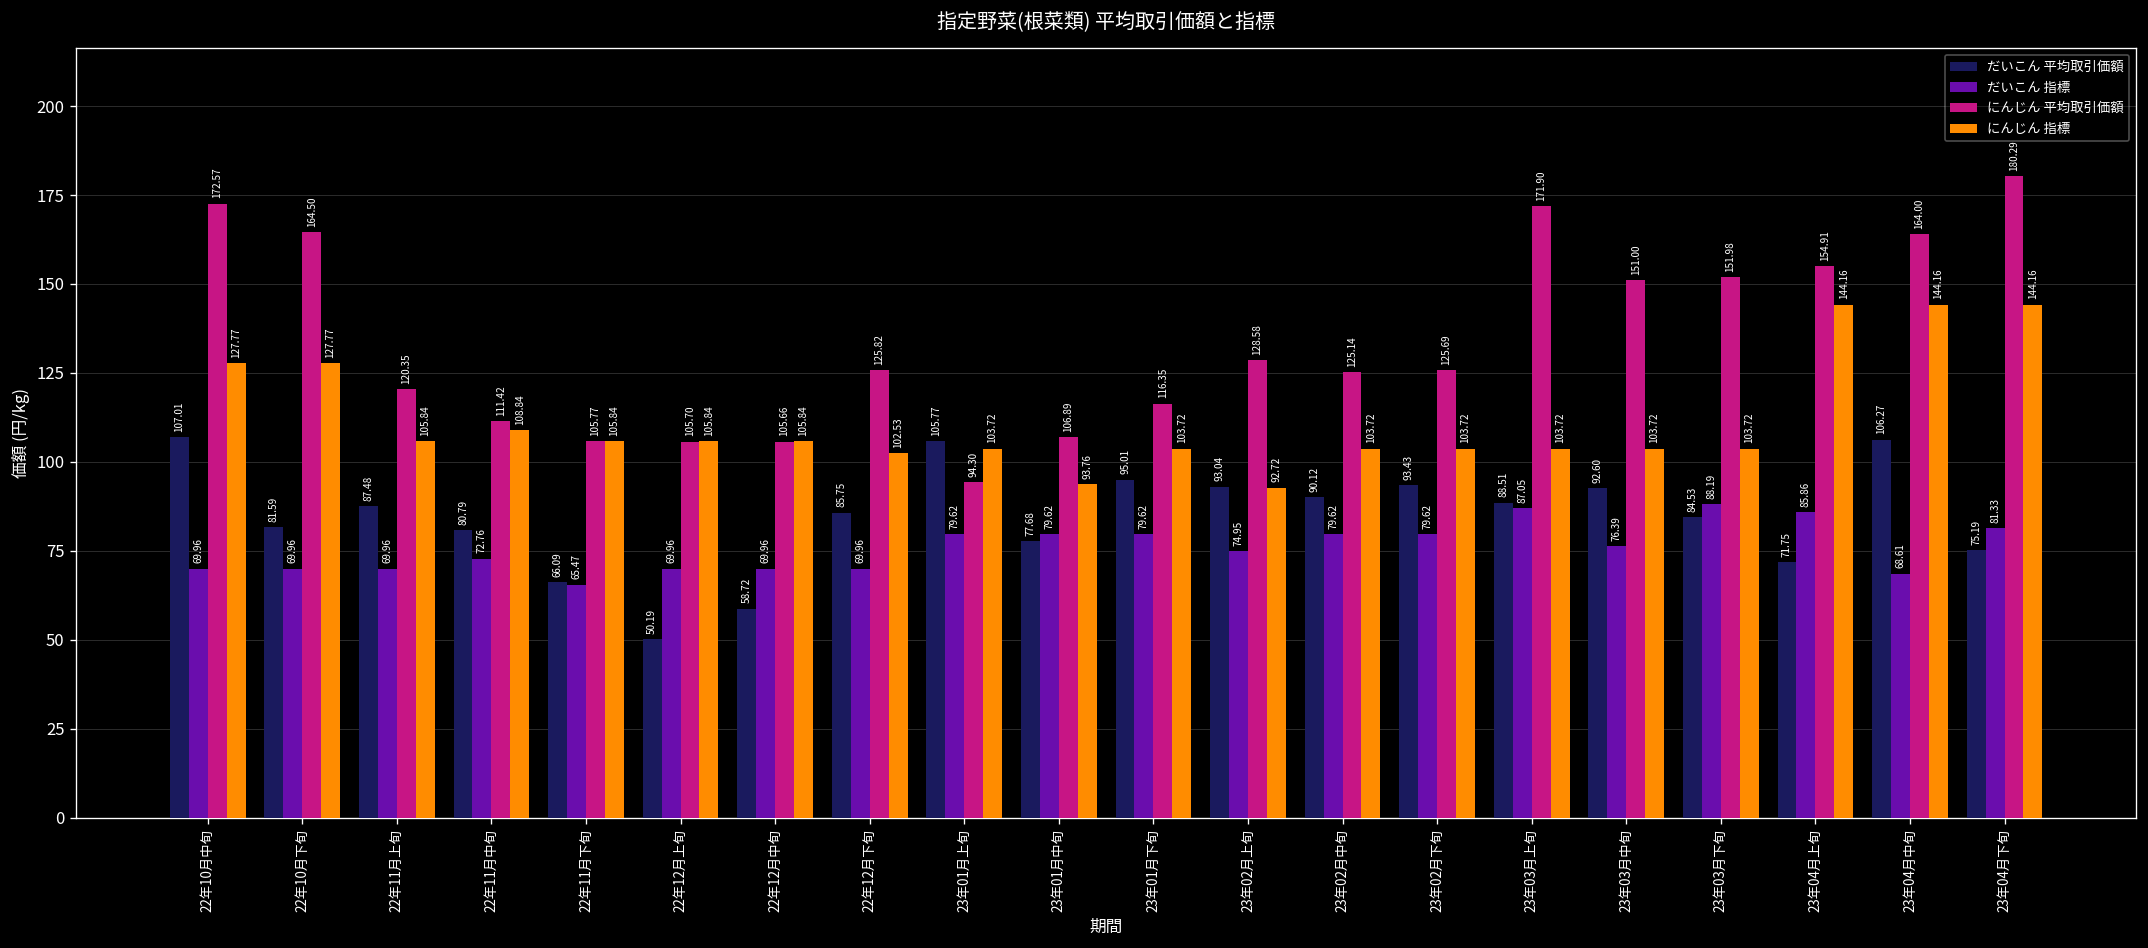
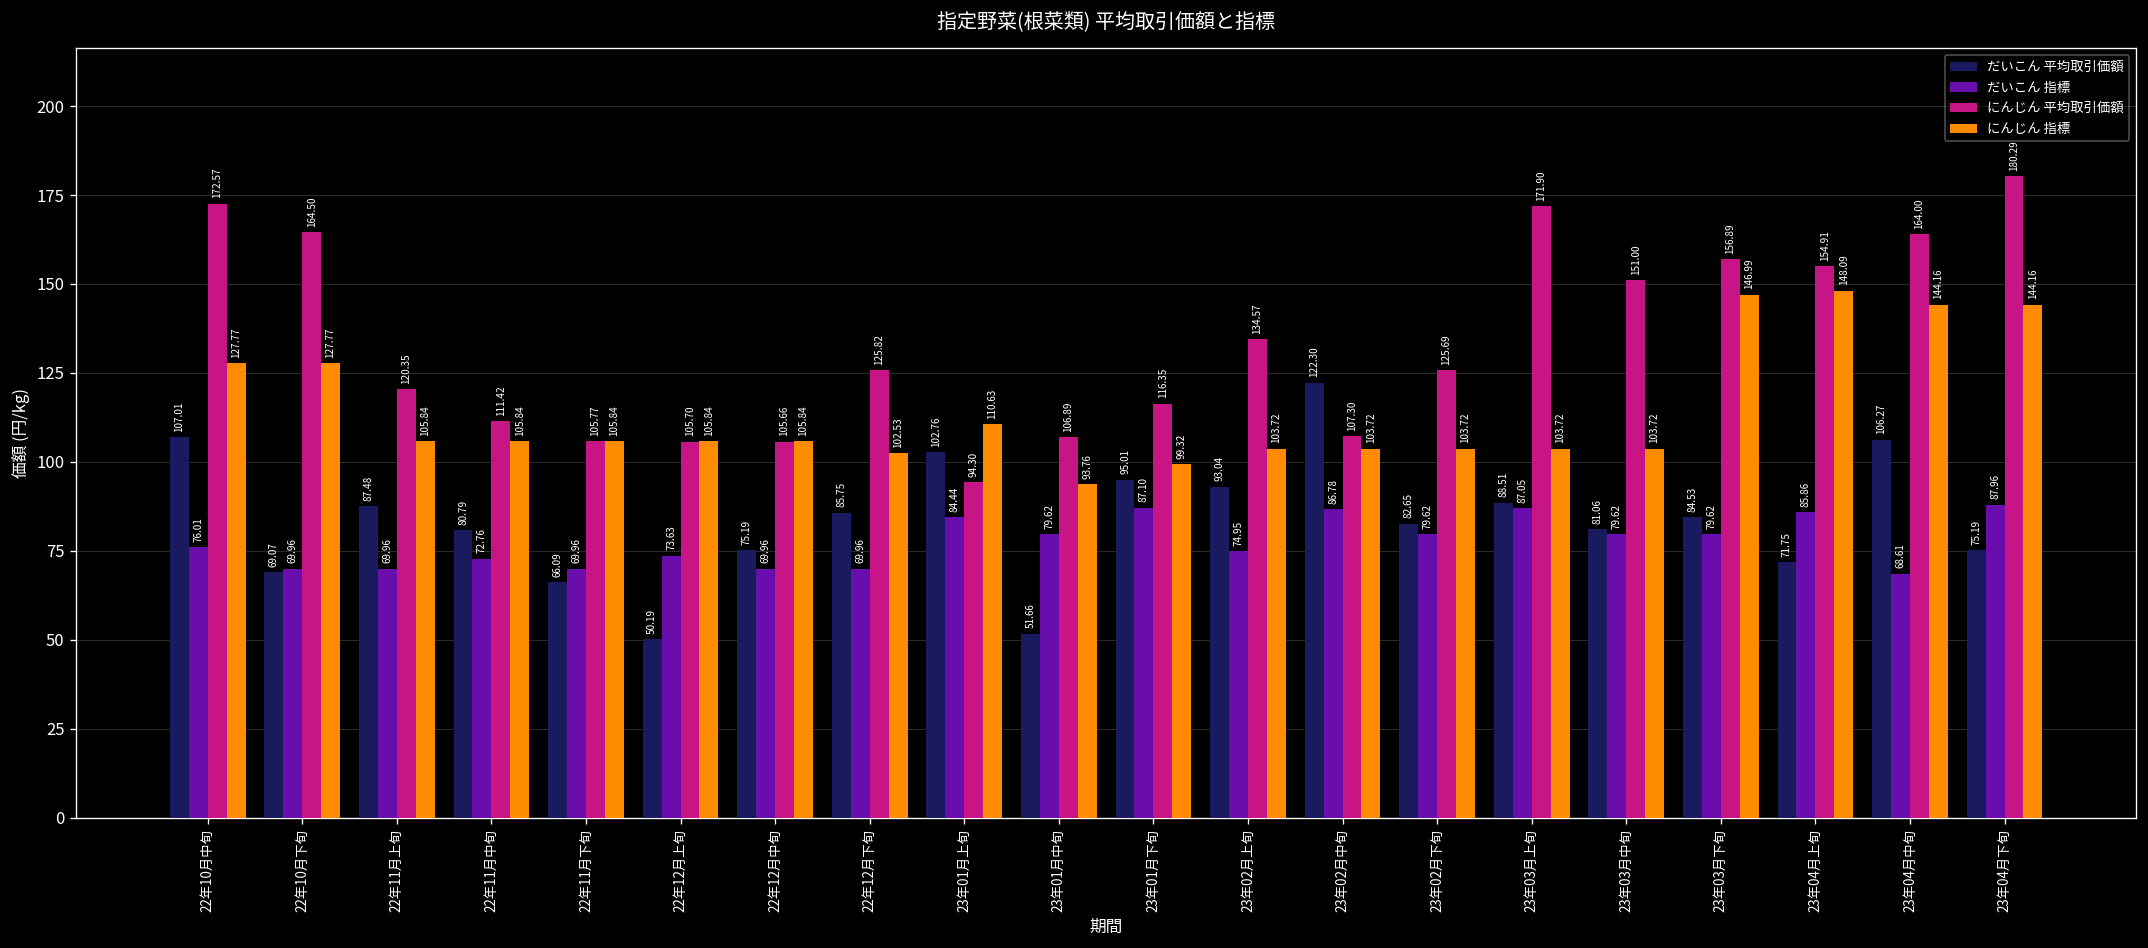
だいこん 指標, 22年10月中旬: 69.96 -> 76.01
だいこん 平均取引価額, 22年10月下旬: 81.59 -> 69.07
にんじん 指標, 22年11月中旬: 108.84 -> 105.84
だいこん 指標, 22年11月下旬: 65.47 -> 69.96
だいこん 指標, 22年12月上旬: 69.96 -> 73.63
だいこん 平均取引価額, 22年12月中旬: 58.72 -> 75.19
だいこん 平均取引価額, 23年01月上旬: 105.77 -> 102.76
だいこん 指標, 23年01月上旬: 79.62 -> 84.44
にんじん 指標, 23年01月上旬: 103.72 -> 110.63
だいこん 平均取引価額, 23年01月中旬: 77.68 -> 51.66
だいこん 指標, 23年01月下旬: 79.62 -> 87.10
にんじん 指標, 23年01月下旬: 103.72 -> 99.32
にんじん 平均取引価額, 23年02月上旬: 128.58 -> 134.57
にんじん 指標, 23年02月上旬: 92.72 -> 103.72
だいこん 平均取引価額, 23年02月中旬: 90.12 -> 122.30
だいこん 指標, 23年02月中旬: 79.62 -> 86.78
にんじん 平均取引価額, 23年02月中旬: 125.14 -> 107.30
だいこん 平均取引価額, 23年02月下旬: 93.43 -> 82.65
だいこん 平均取引価額, 23年03月中旬: 92.60 -> 81.06
だいこん 指標, 23年03月中旬: 76.39 -> 79.62
だいこん 指標, 23年03月下旬: 88.19 -> 79.62
にんじん 平均取引価額, 23年03月下旬: 151.98 -> 156.89
にんじん 指標, 23年03月下旬: 103.72 -> 146.99
にんじん 指標, 23年04月上旬: 144.16 -> 148.09
だいこん 指標, 23年04月下旬: 81.33 -> 87.96
